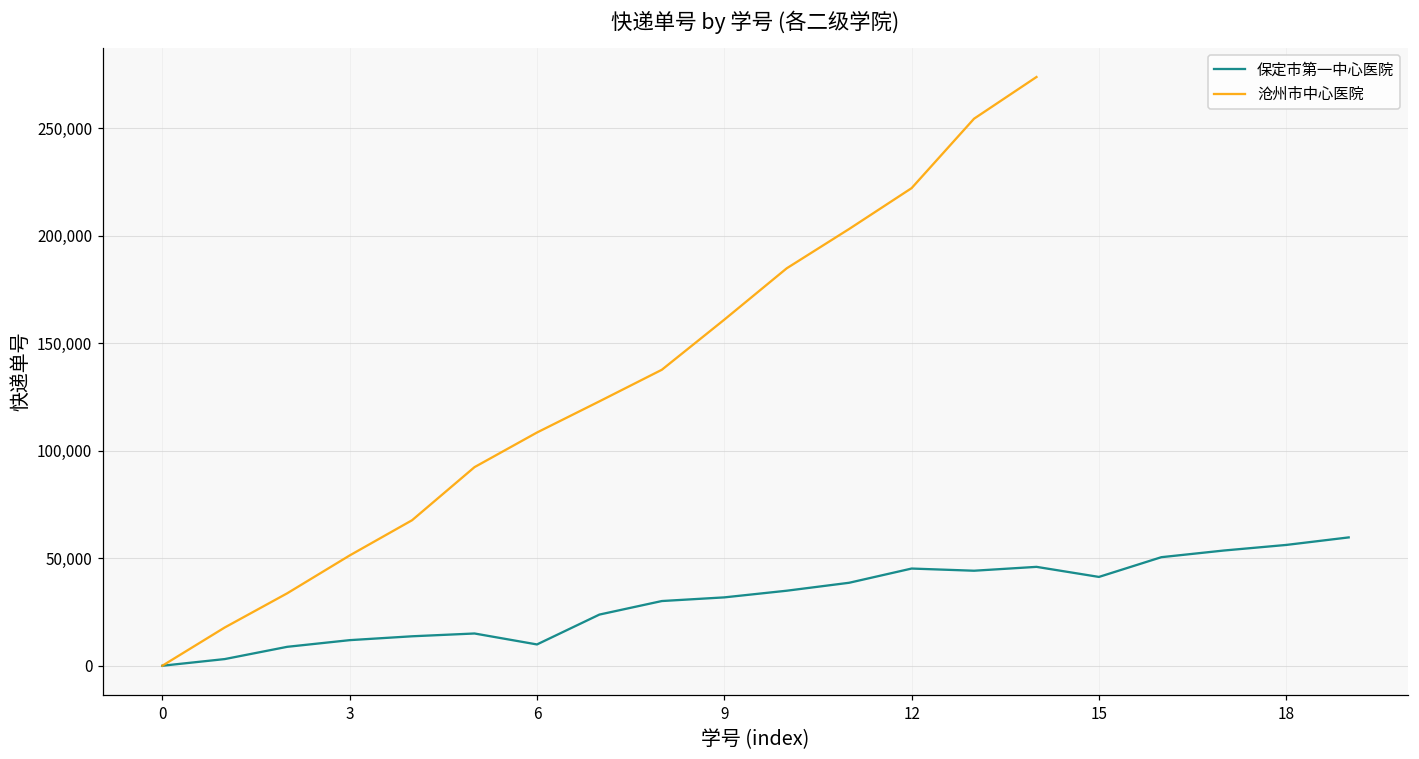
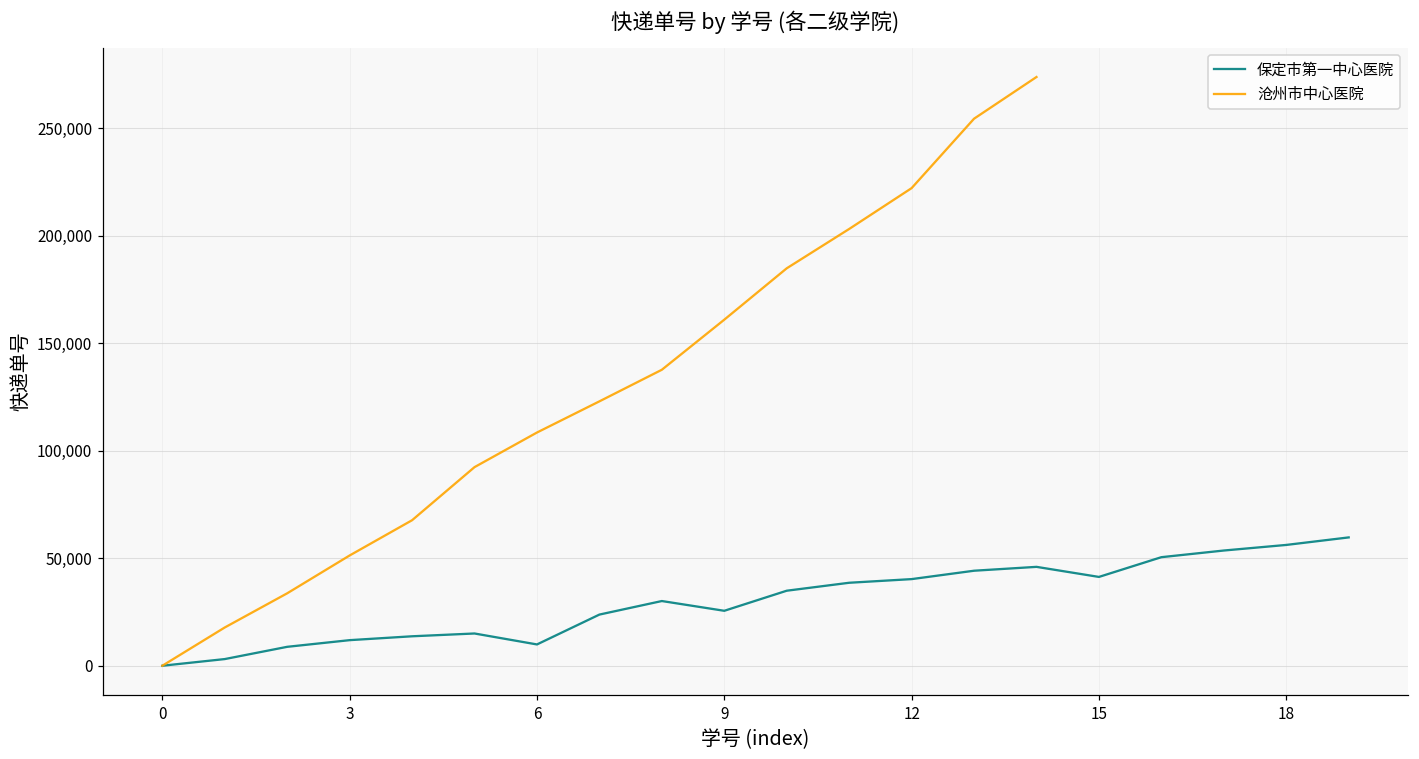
保定市第一中心医院, 9: 32,000 -> 26,000
保定市第一中心医院, 12: 45,000 -> 40,000
